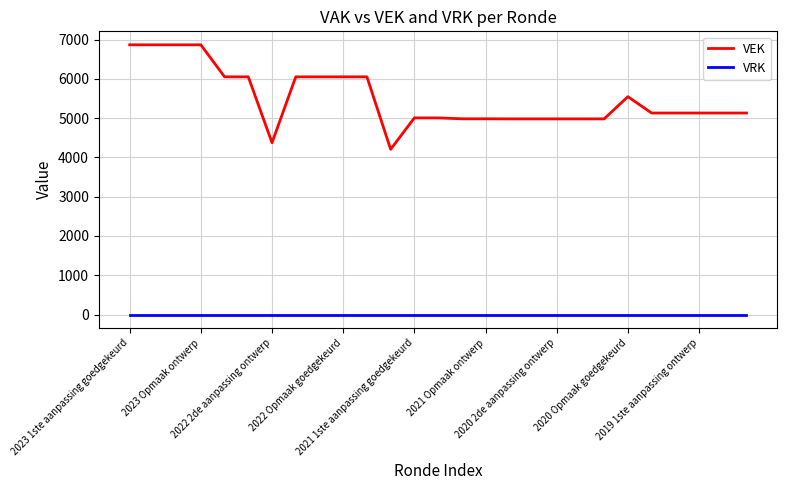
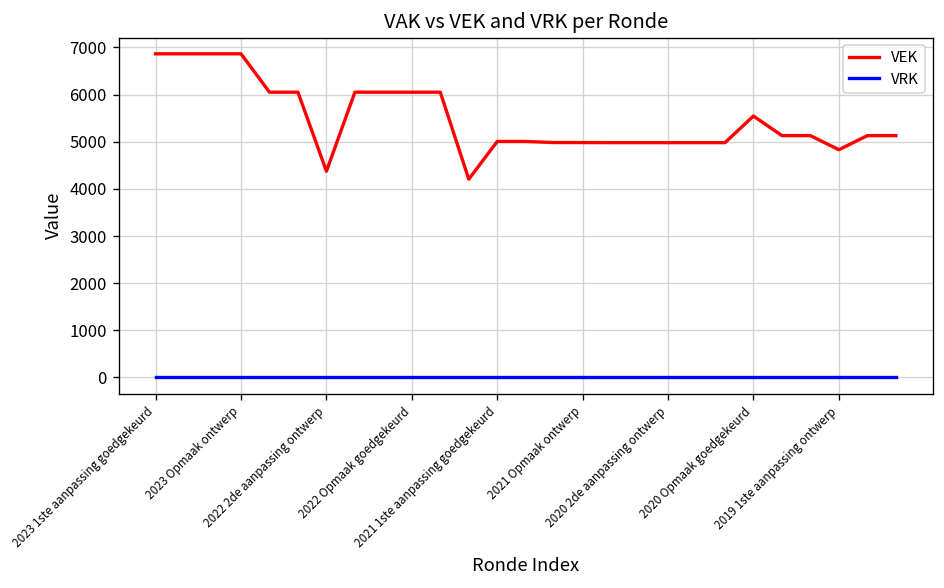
VEK, 2019 1ste aanpassing ontwerp: 5100 -> 4800
